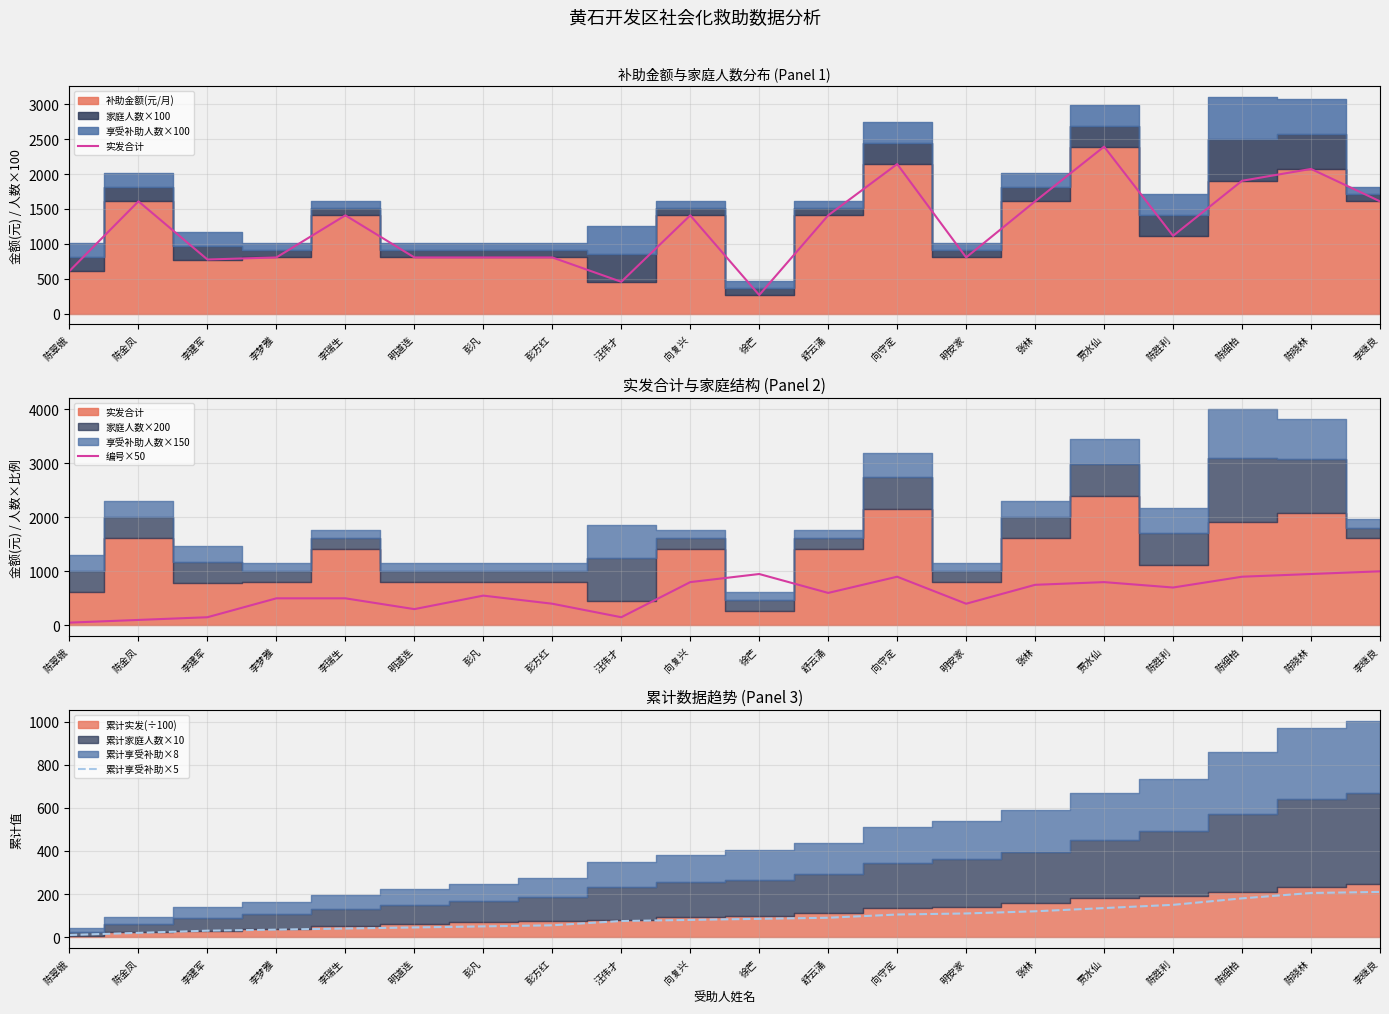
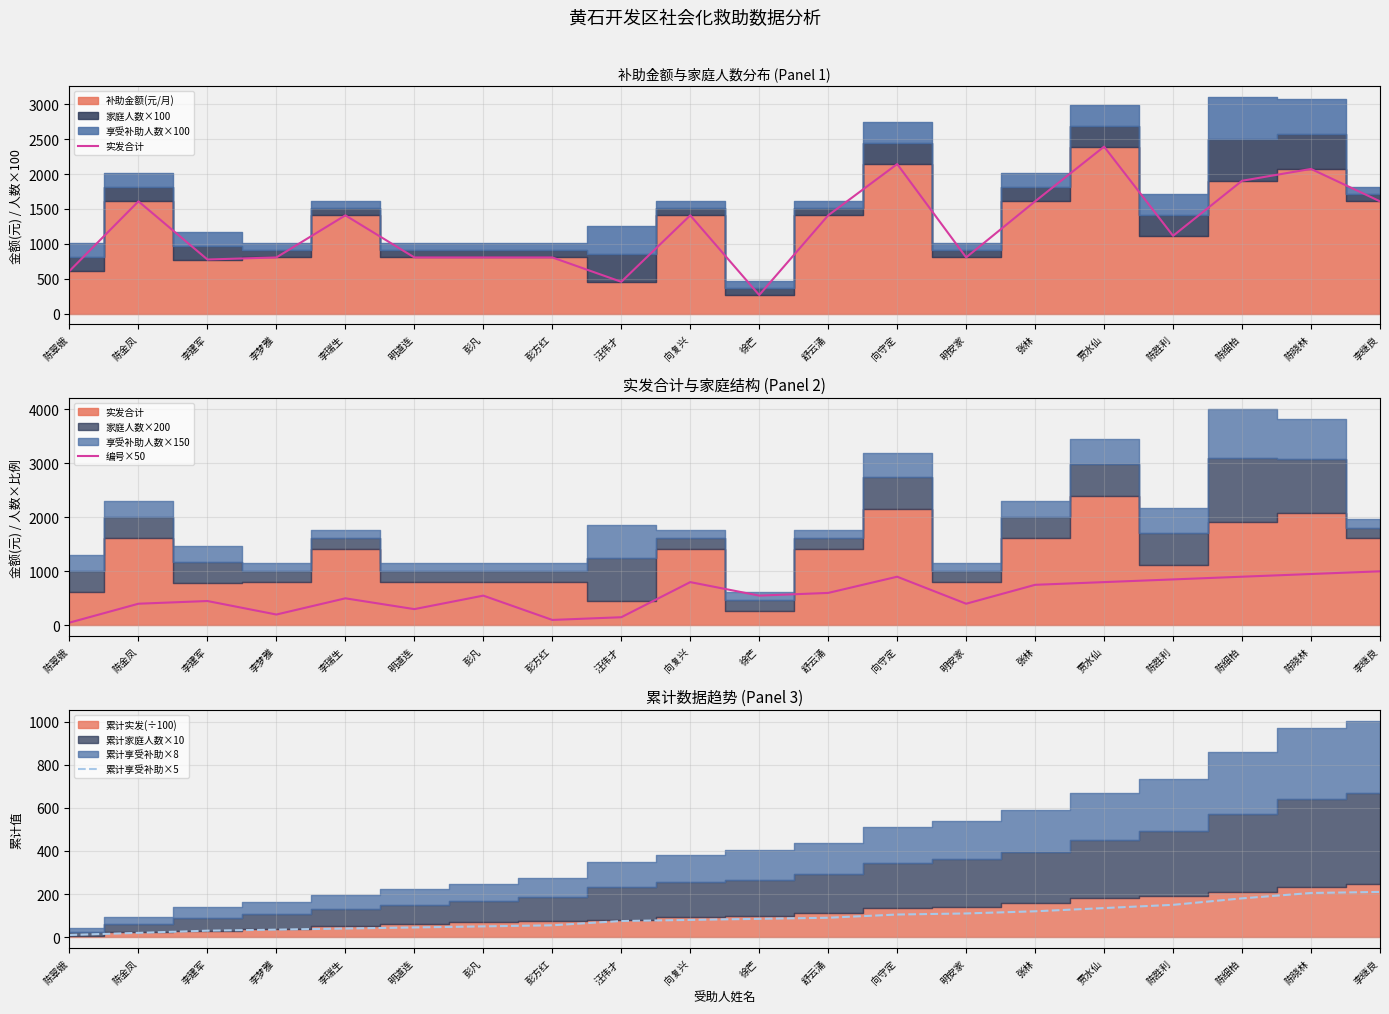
实发合计与家庭结构 (Panel 2), 编号×50, 陈金凤: 100 -> 400
实发合计与家庭结构 (Panel 2), 编号×50, 李建军: 200 -> 500
实发合计与家庭结构 (Panel 2), 编号×50, 李梦雅: 500 -> 200
实发合计与家庭结构 (Panel 2), 编号×50, 彭方红: 400 -> 100
实发合计与家庭结构 (Panel 2), 编号×50, 徐芒: 1000 -> 600
实发合计与家庭结构 (Panel 2), 编号×50, 陈胜利: 700 -> 900
